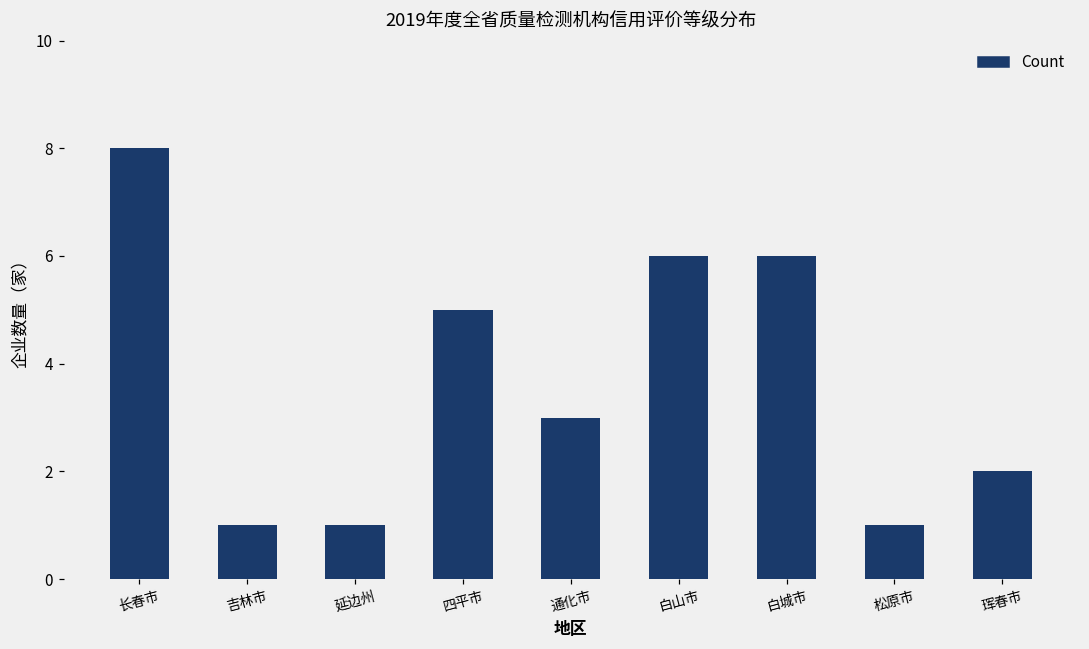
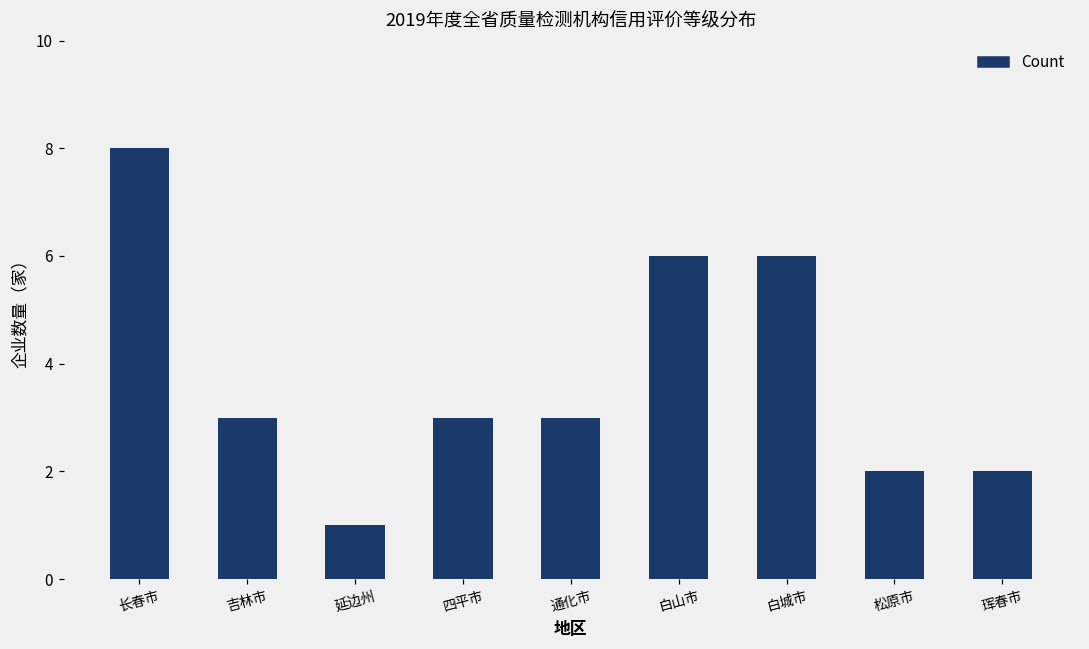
吉林市: 1 -> 3
四平市: 5 -> 3
松原市: 1 -> 2
